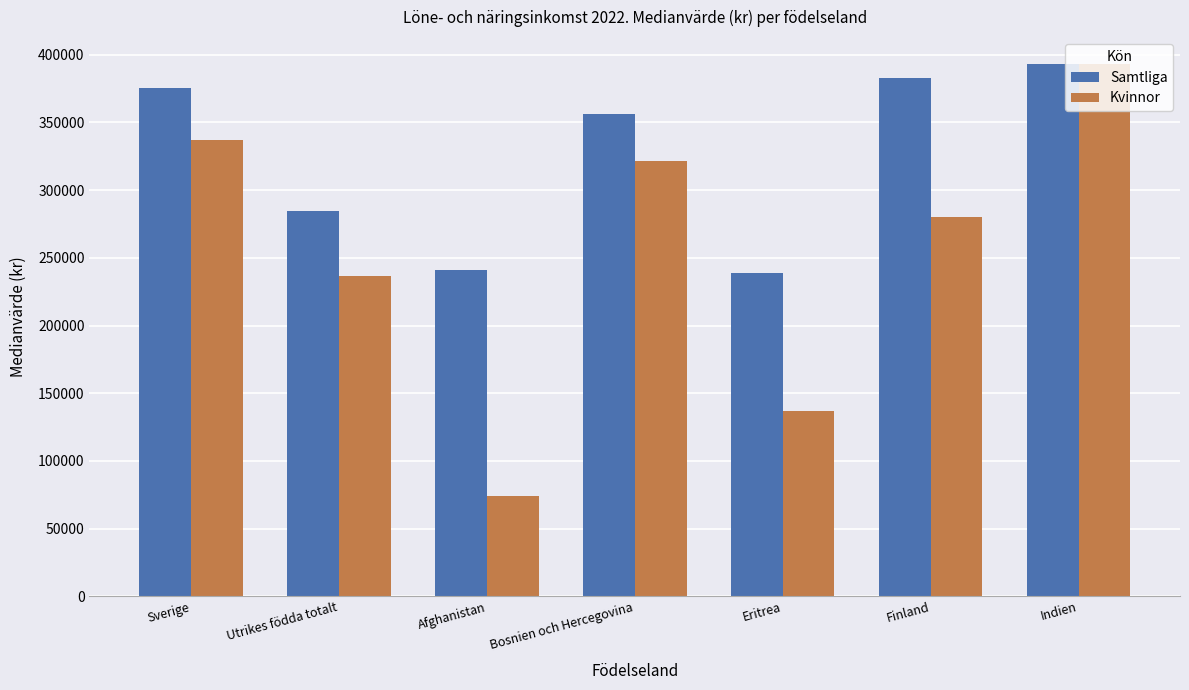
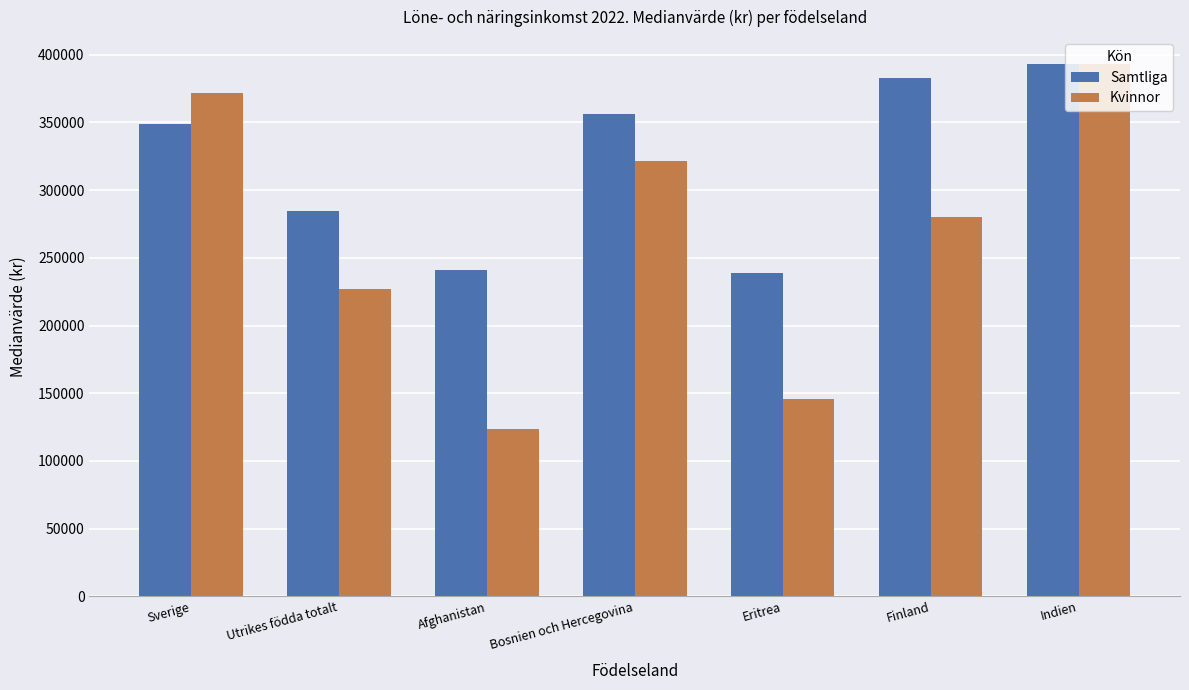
Samtliga, Sverige: 376000 -> 349000
Kvinnor, Sverige: 337000 -> 372000
Kvinnor, Utrikes födda totalt: 237000 -> 227000
Kvinnor, Afghanistan: 74000 -> 124000
Kvinnor, Eritrea: 137000 -> 146000
